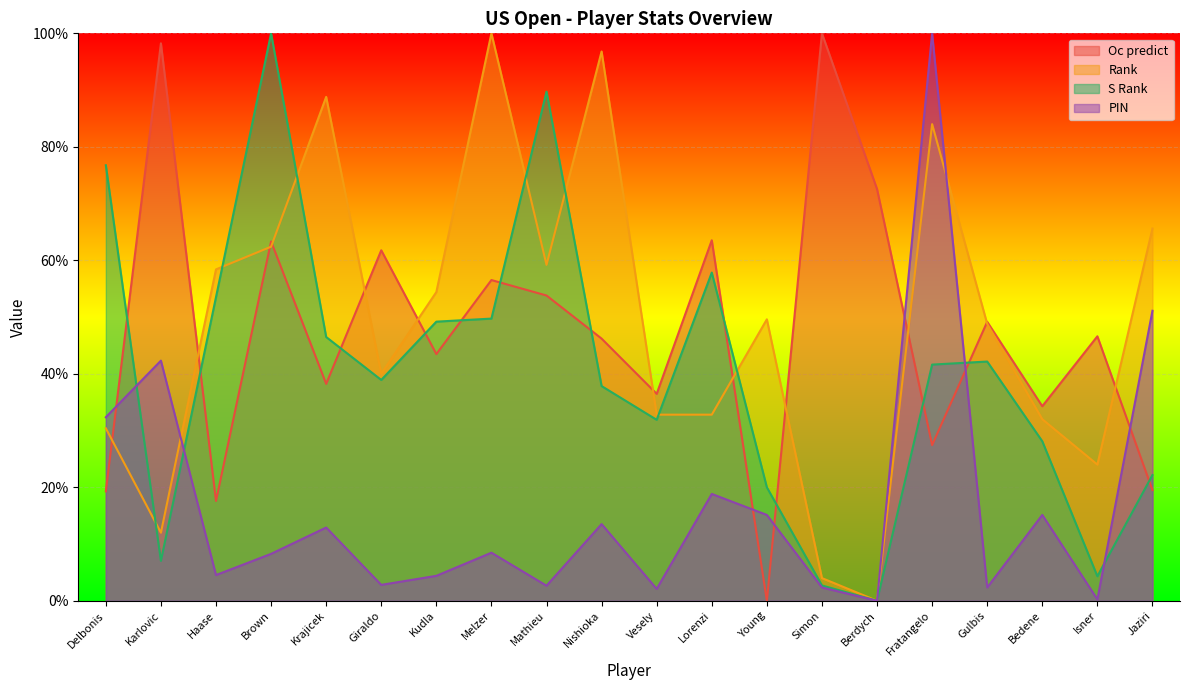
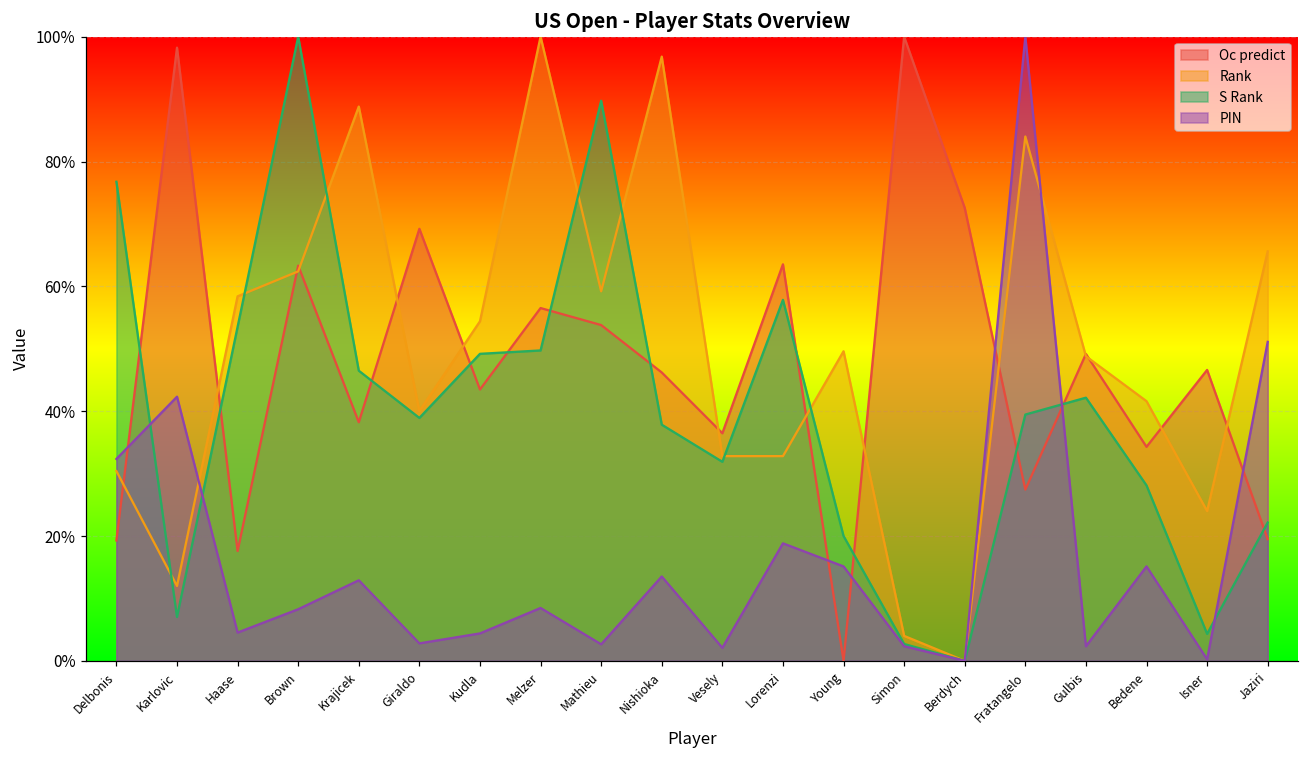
Oc predict, Giraldo: 62% -> 69%
S Rank, Fratangelo: 42% -> 39%
Rank, Bedene: 32% -> 42%
